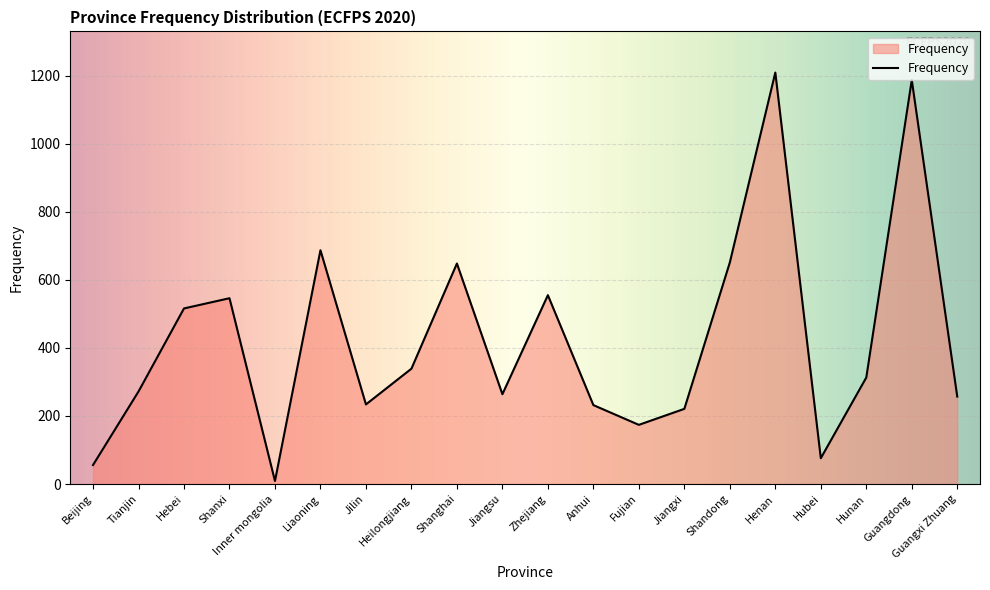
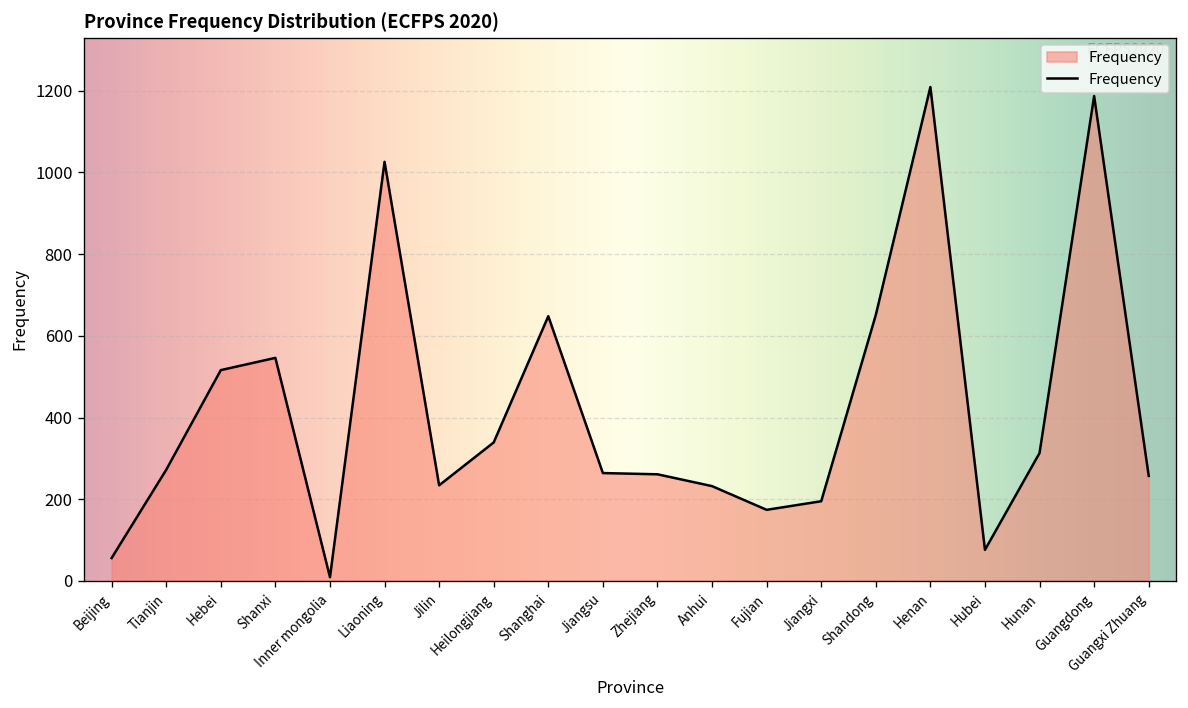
Liaoning: 690 -> 1030
Zhejiang: 560 -> 260
Jiangxi: 220 -> 200
